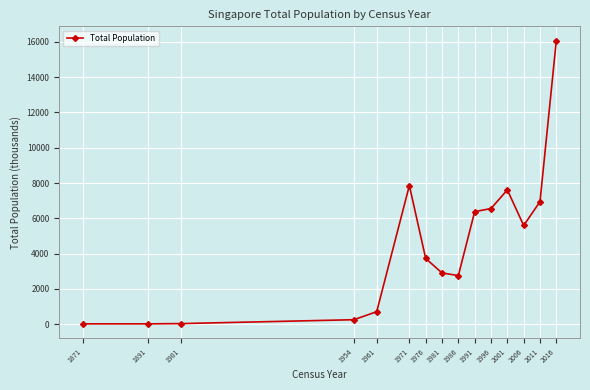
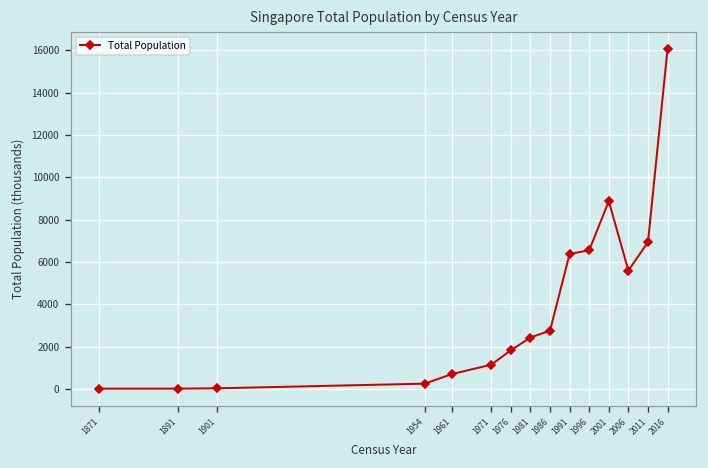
1971: 7900 -> 1200
1976: 3700 -> 1800
1981: 2900 -> 2400
2001: 7600 -> 8900
